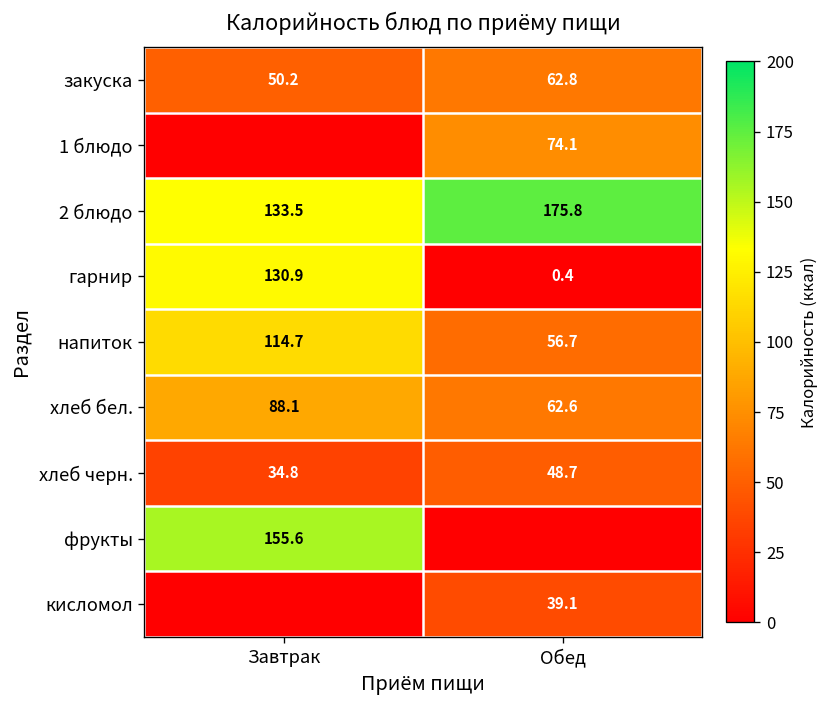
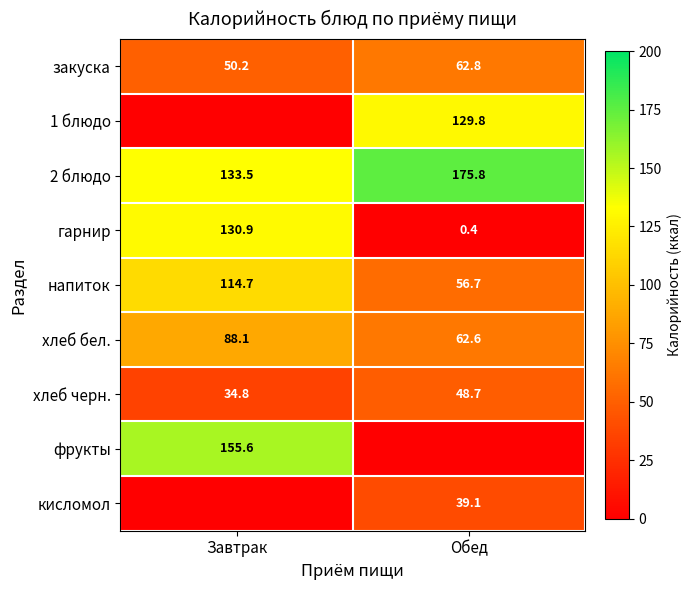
1 блюдо, Обед: 74.1 -> 129.8
